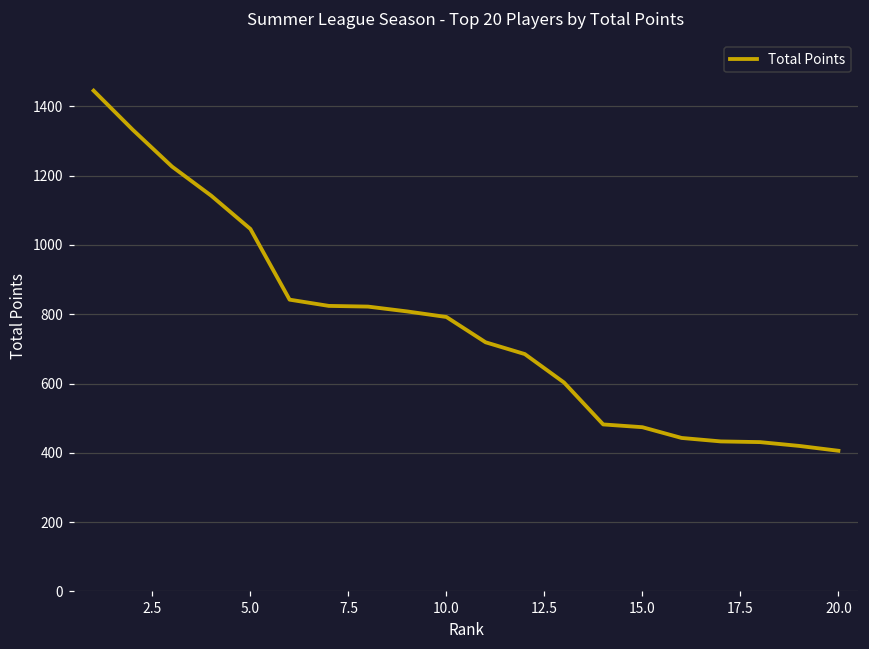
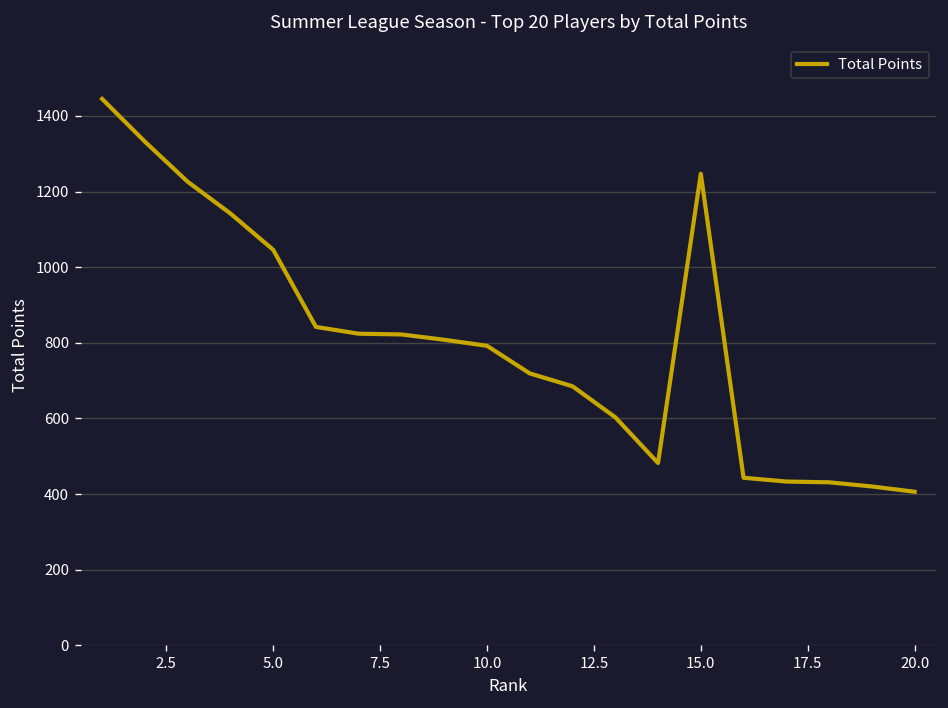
15.0: 470 -> 1250
